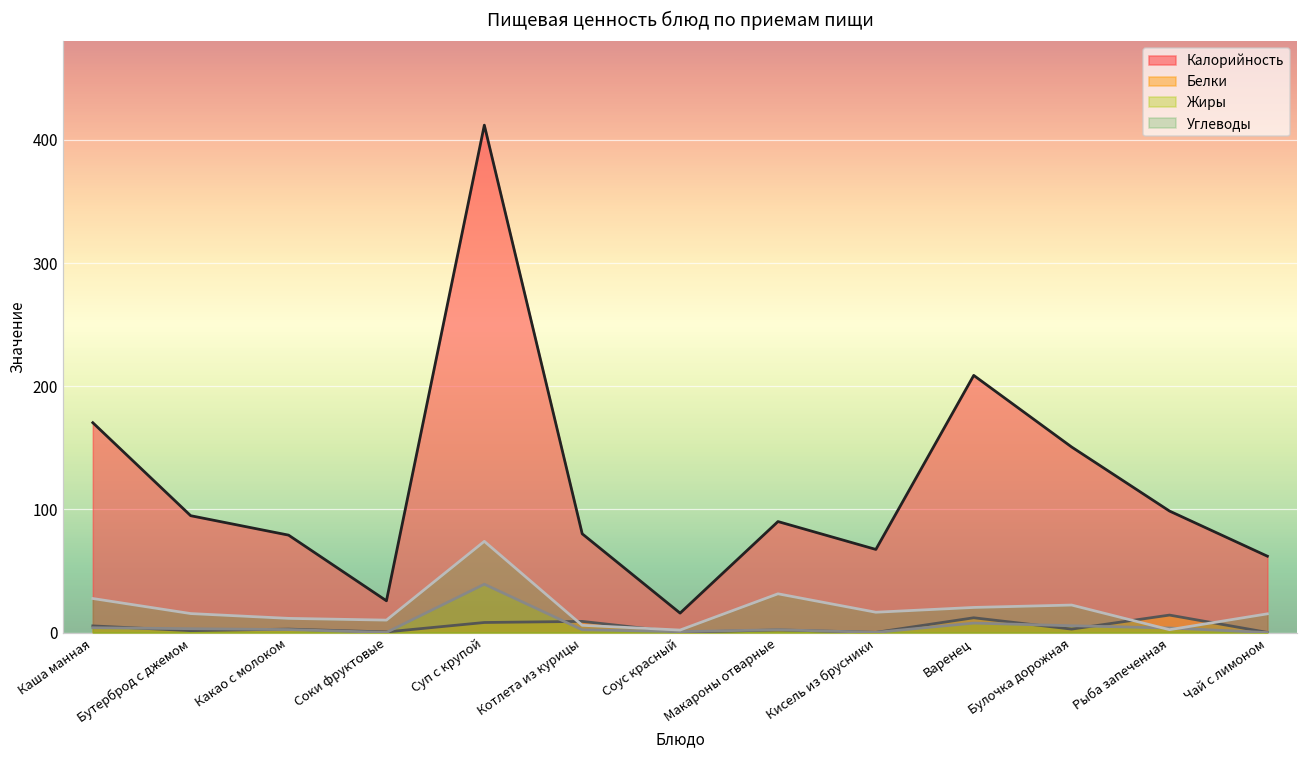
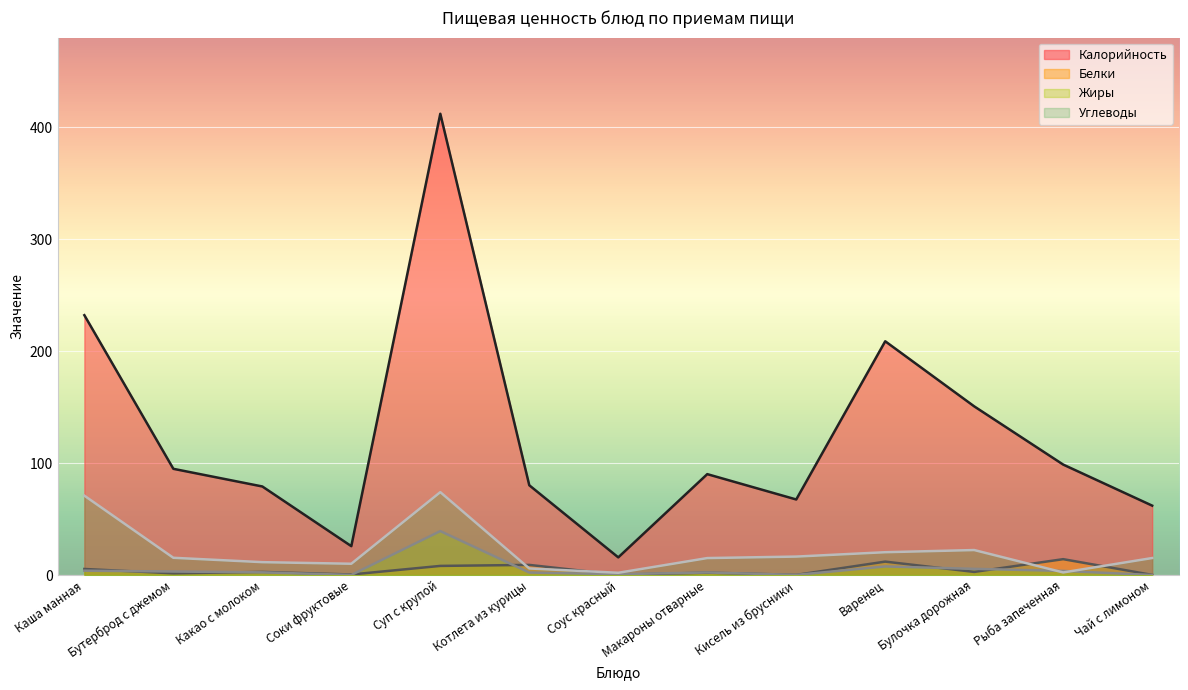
Калорийность, Каша манная: 170 -> 232
Углеводы, Каша манная: 28 -> 71
Углеводы, Макароны отварные: 31 -> 15
